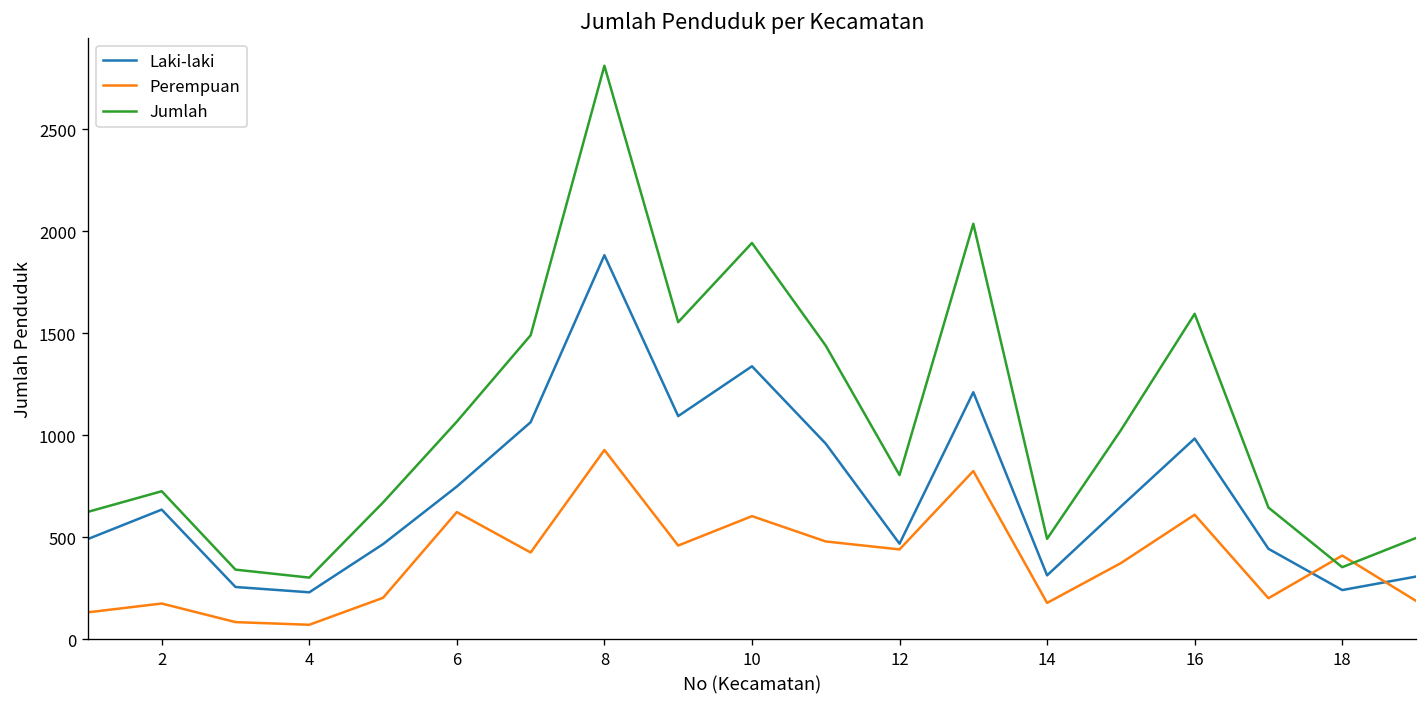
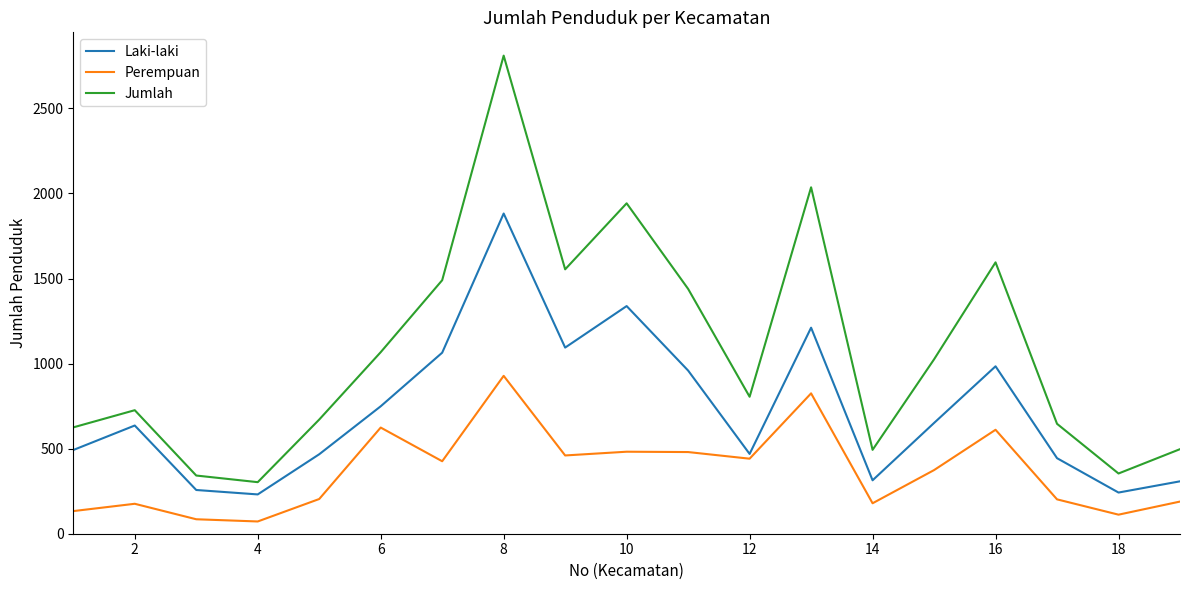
Perempuan, 10: 600 -> 480
Perempuan, 18: 410 -> 110
